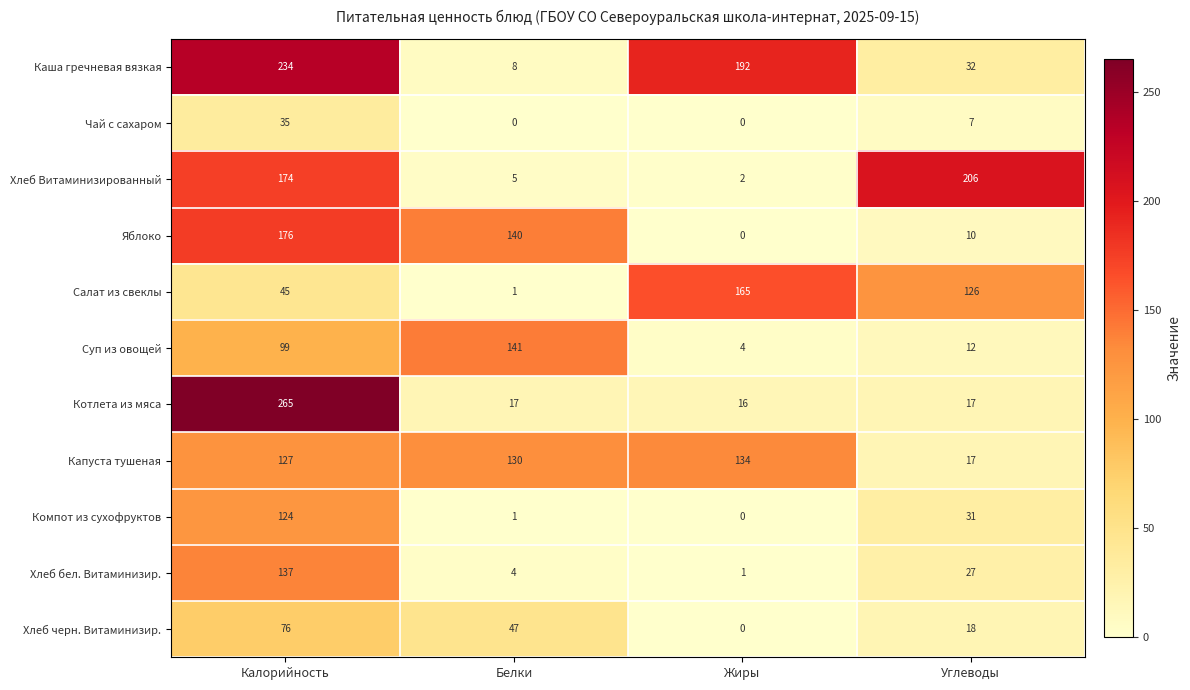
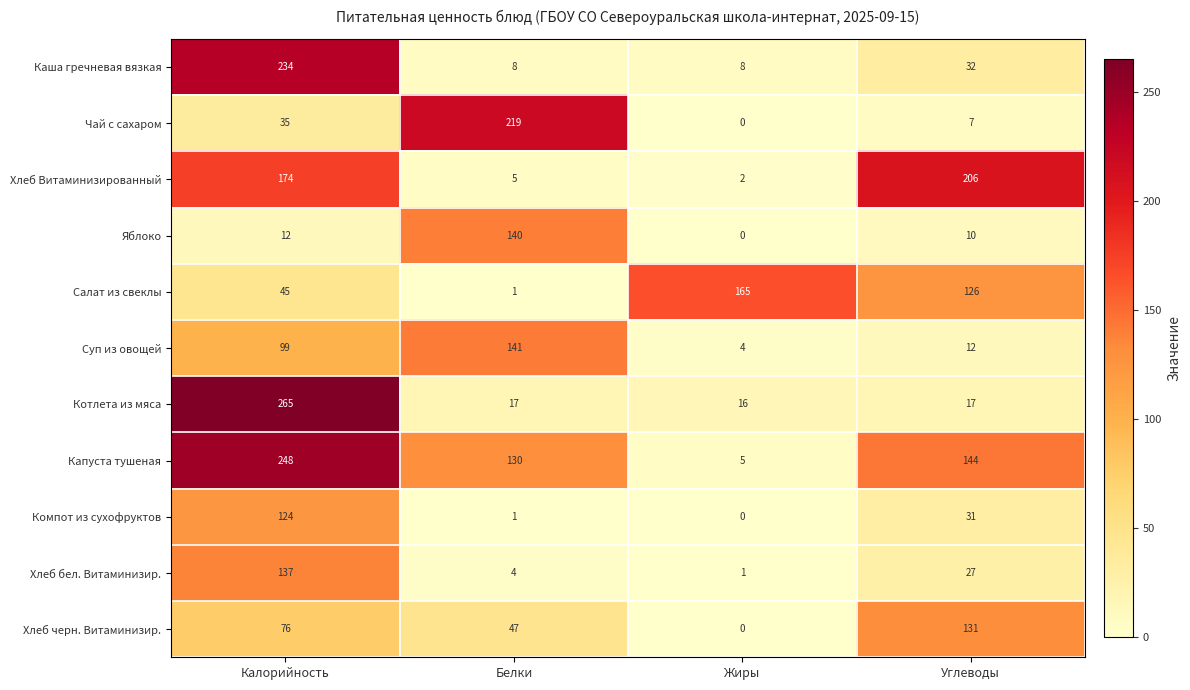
Каша гречневая вязкая, Жиры: 192 -> 8
Чай с сахаром, Белки: 0 -> 219
Яблоко, Калорийность: 176 -> 12
Капуста тушеная, Калорийность: 127 -> 248
Капуста тушеная, Жиры: 134 -> 5
Капуста тушеная, Углеводы: 17 -> 144
Хлеб черн. Витаминизир., Углеводы: 18 -> 131
